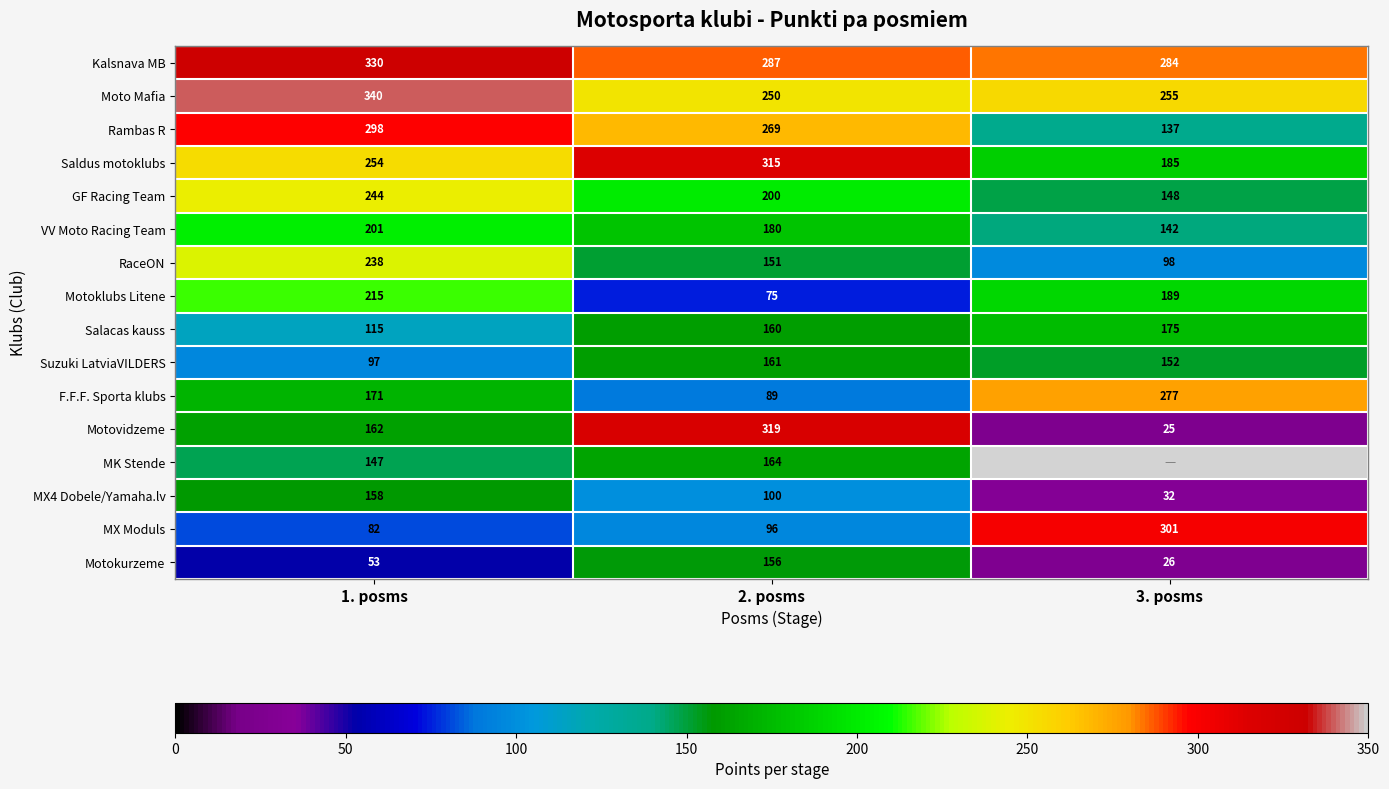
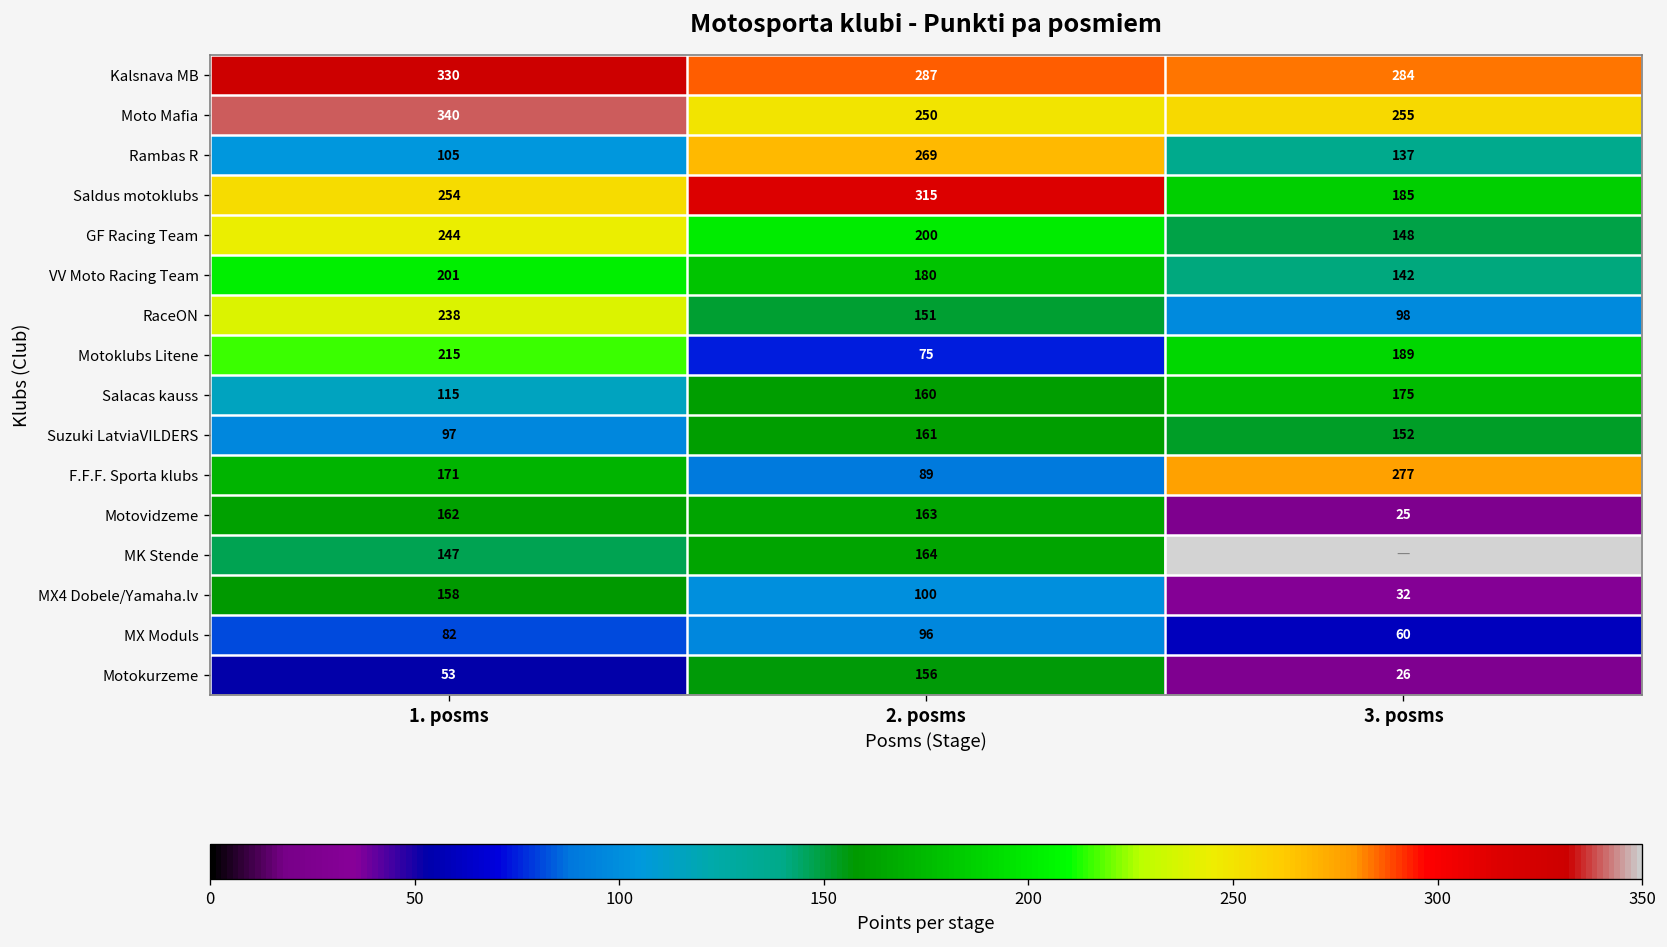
Rambas R, 1. posms: 298 -> 105
Motovidzeme, 2. posms: 319 -> 163
MX Moduls, 3. posms: 301 -> 60
